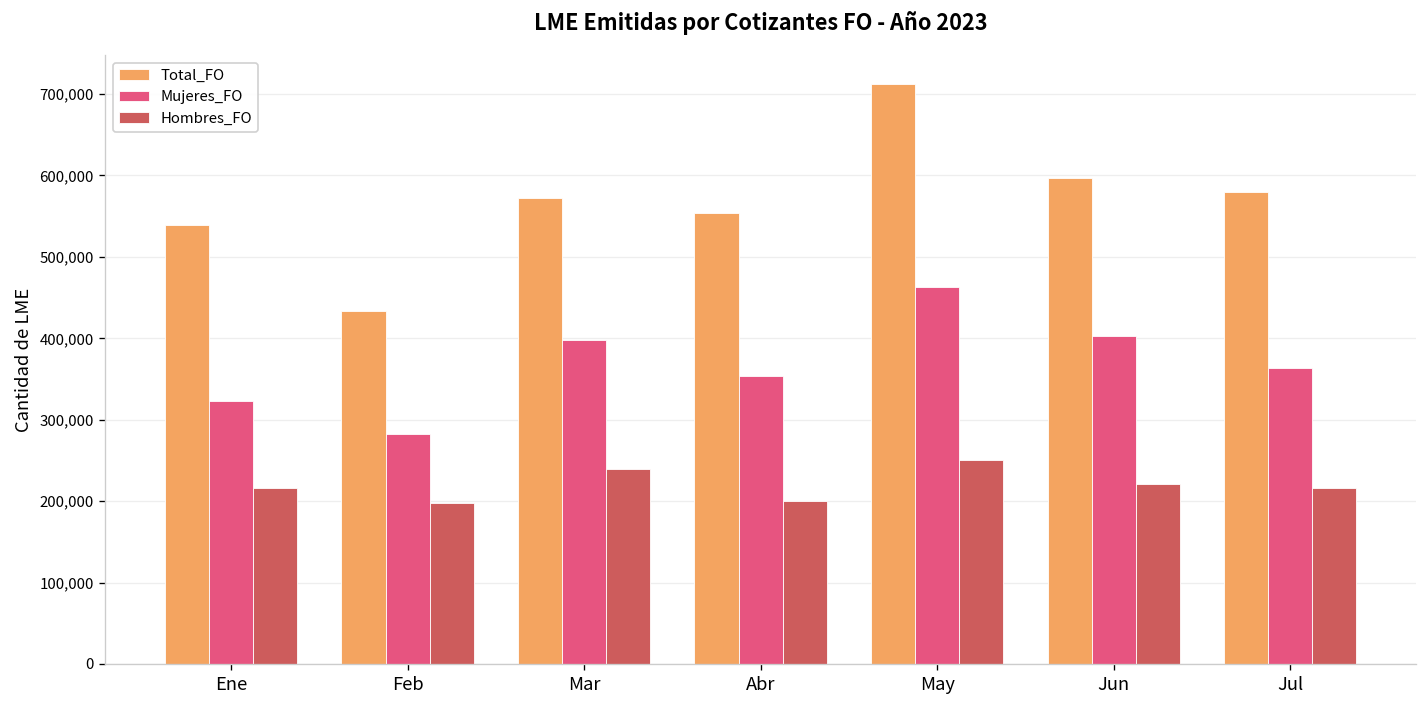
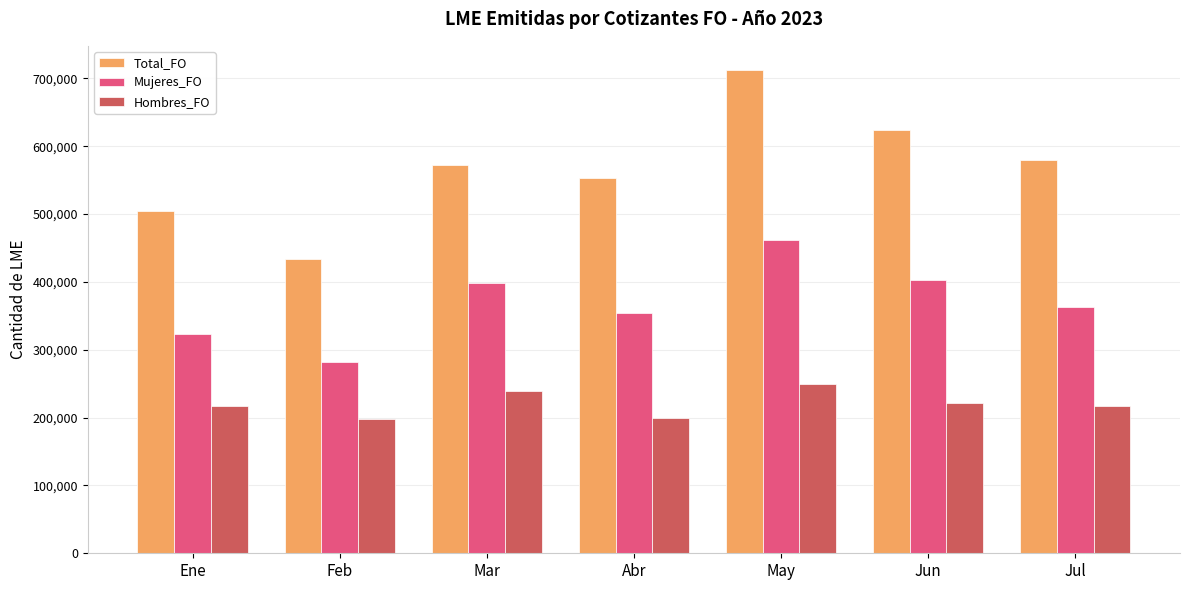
Total_FO, Ene: 540,000 -> 510,000
Total_FO, Jun: 600,000 -> 620,000
